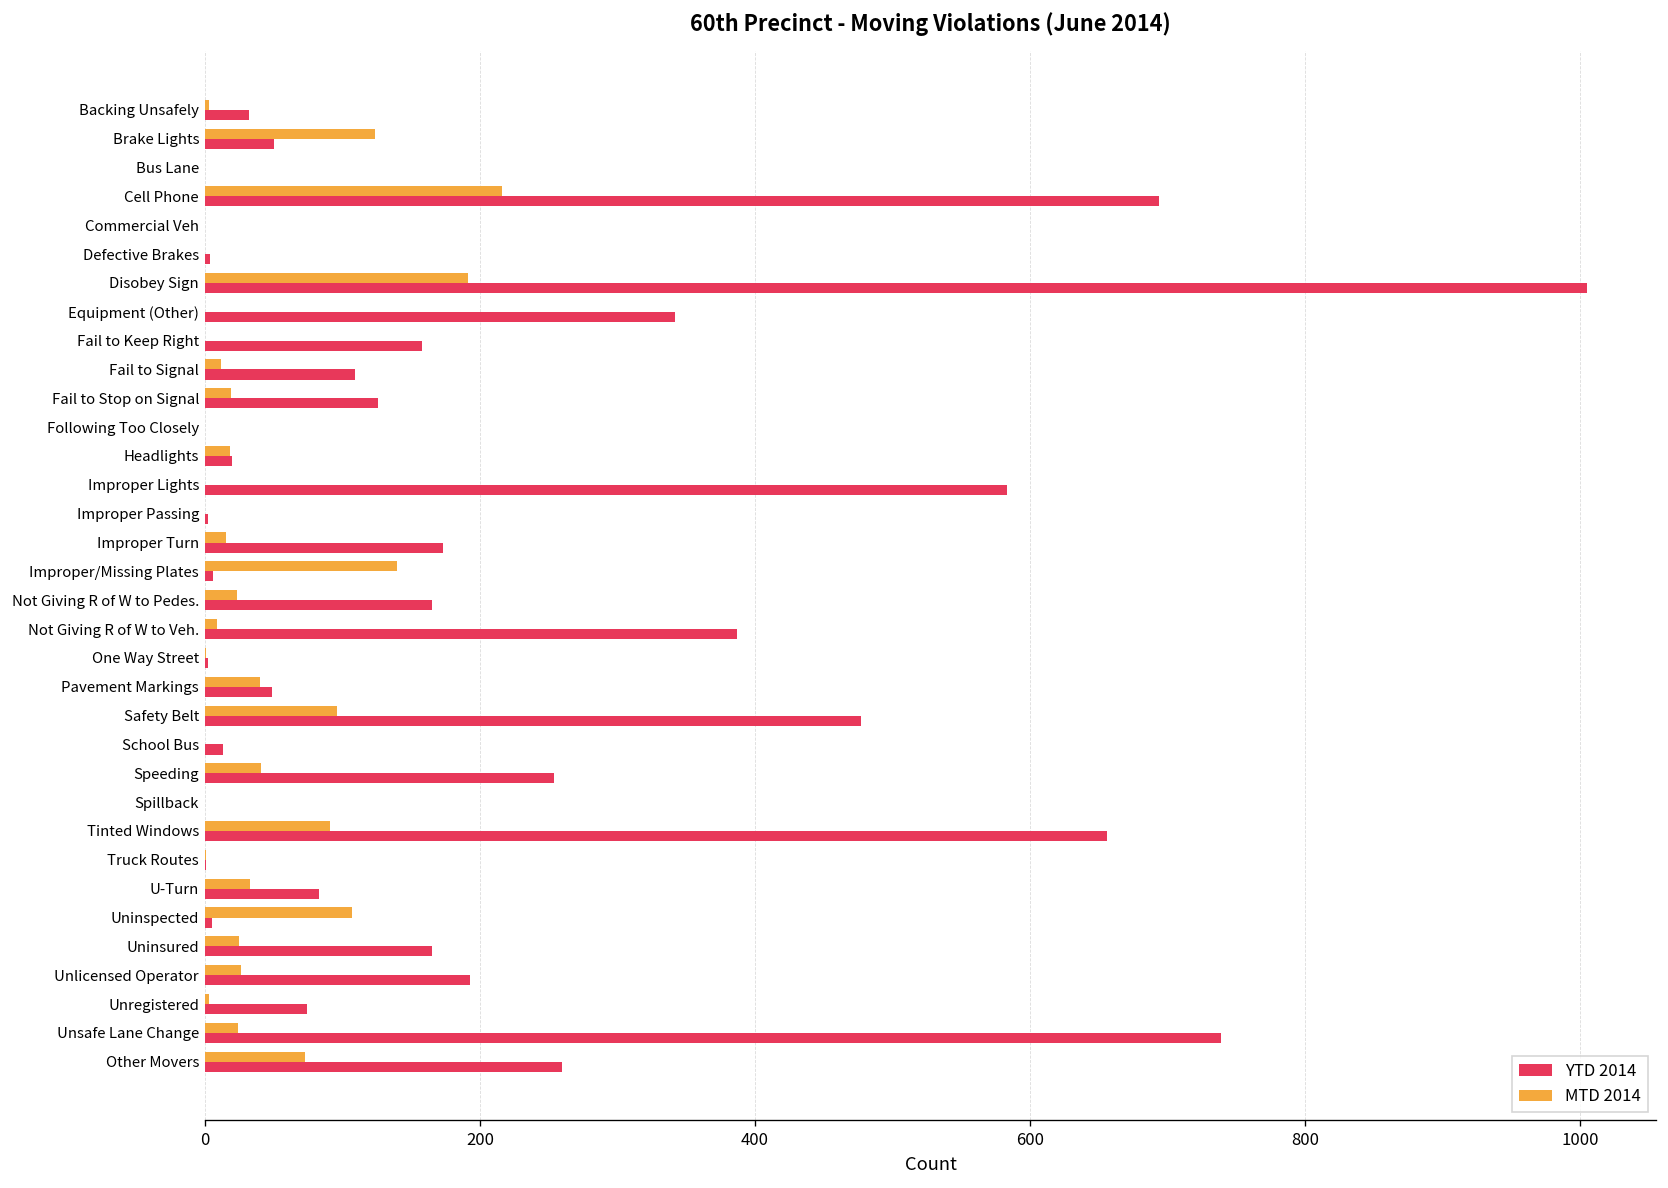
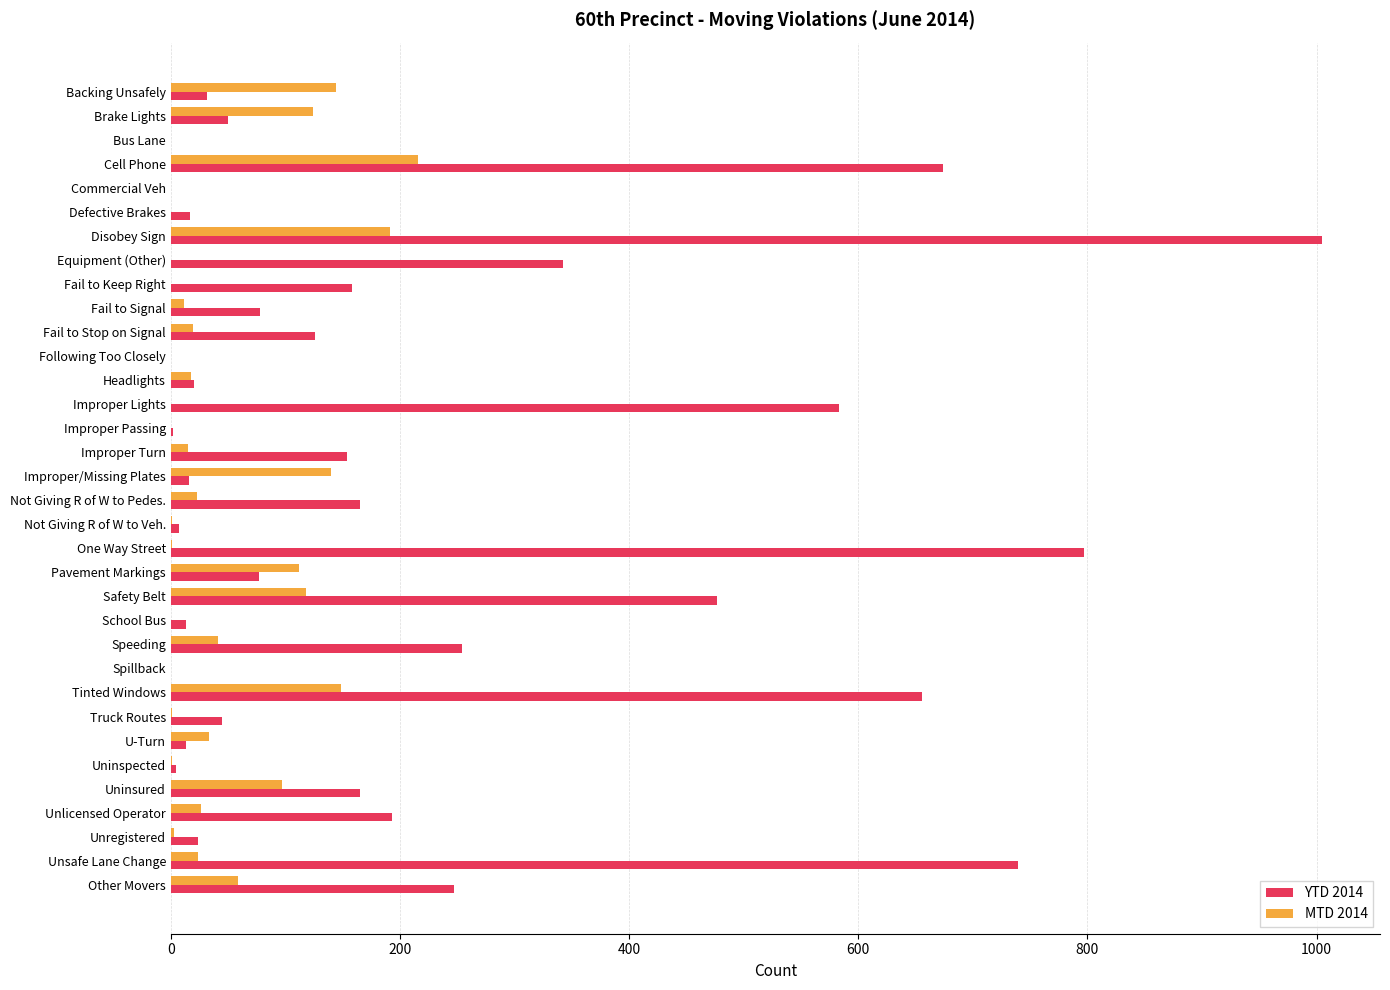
MTD 2014, Backing Unsafely: 3 -> 144
YTD 2014, Cell Phone: 694 -> 674
YTD 2014, Defective Brakes: 4 -> 17
YTD 2014, Fail to Signal: 109 -> 78
YTD 2014, Improper Turn: 173 -> 154
YTD 2014, Improper/Missing Plates: 6 -> 16
MTD 2014, Not Giving R of W to Veh.: 9 -> 1
YTD 2014, Not Giving R of W to Veh.: 387 -> 7
YTD 2014, One Way Street: 2 -> 797
MTD 2014, Pavement Markings: 40 -> 112
YTD 2014, Pavement Markings: 49 -> 77
MTD 2014, Safety Belt: 96 -> 118
MTD 2014, Tinted Windows: 91 -> 149
YTD 2014, Truck Routes: 1 -> 45
YTD 2014, U-Turn: 83 -> 13
MTD 2014, Uninspected: 107 -> 1
MTD 2014, Uninsured: 25 -> 97
YTD 2014, Unregistered: 74 -> 24
MTD 2014, Other Movers: 73 -> 59
YTD 2014, Other Movers: 260 -> 247
